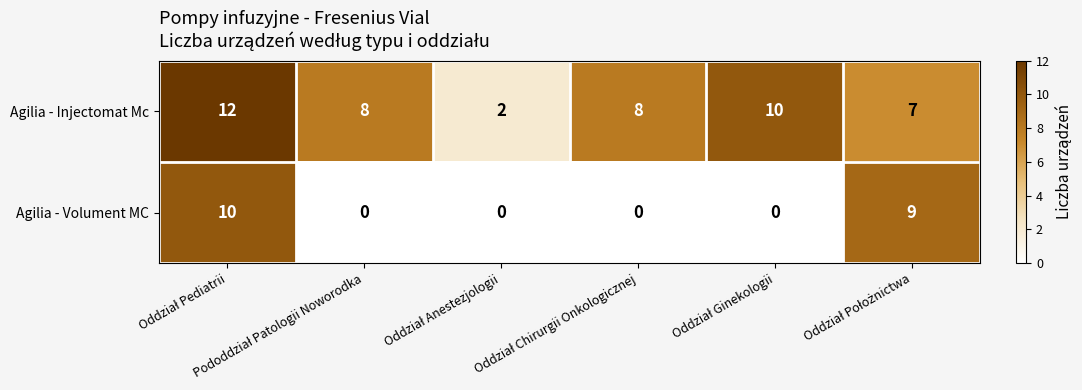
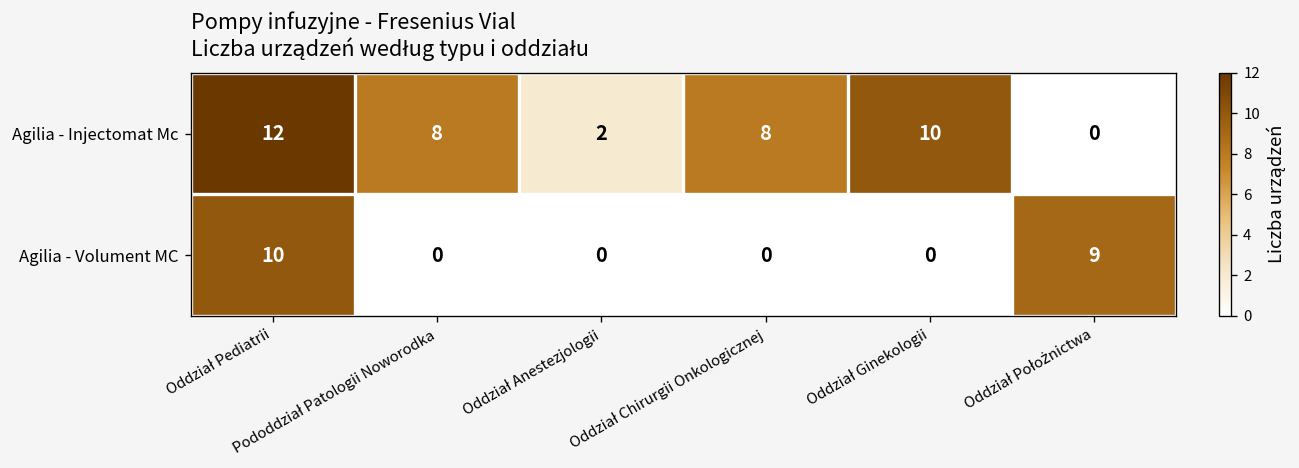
Agilia - Injectomat Mc, Oddział Położnictwa: 7 -> 0
